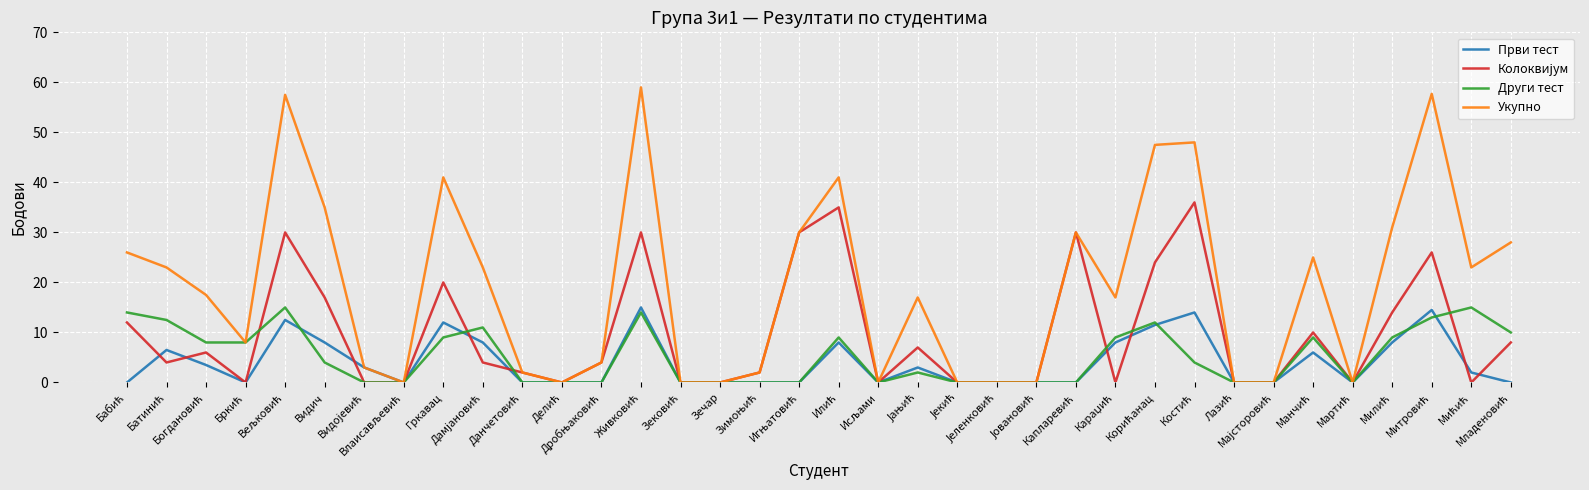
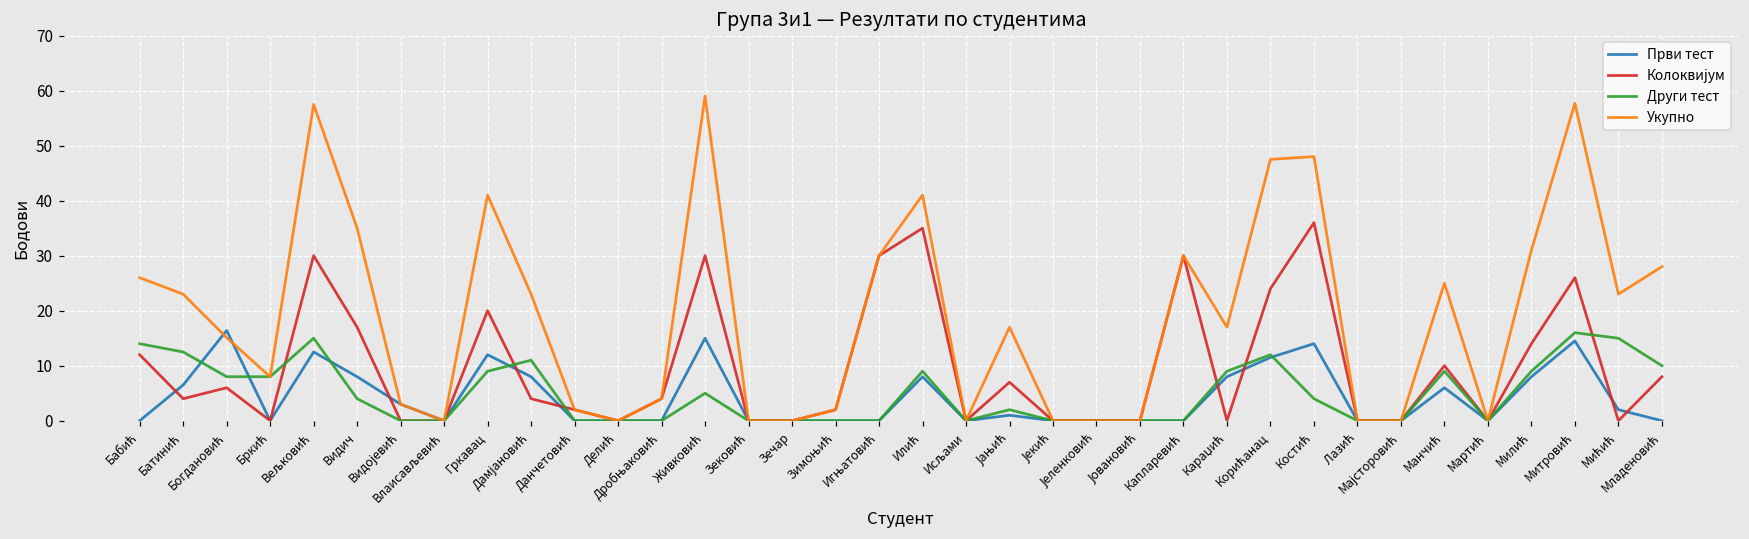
Први тест, Богдановић: 4 -> 16
Укупно, Богдановић: 18 -> 15
Други тест, Живковић: 14 -> 5
Први тест, Јањић: 3 -> 1
Други тест, Митровић: 13 -> 16
